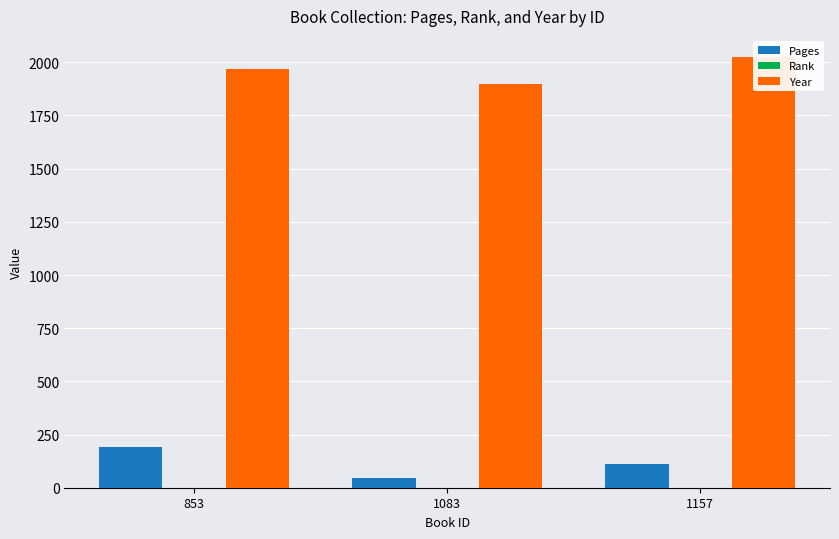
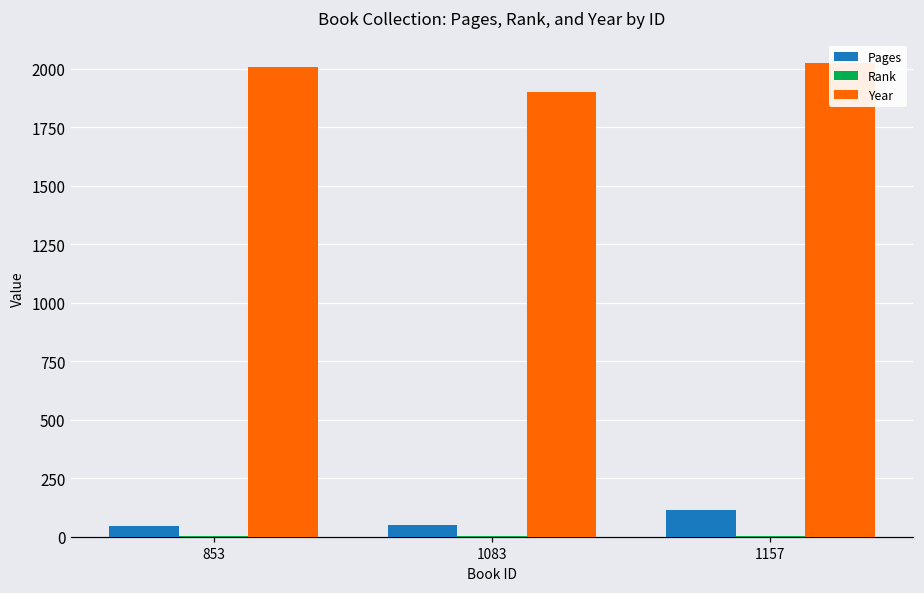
Pages, 853: 190 -> 50
Year, 853: 1970 -> 2010
